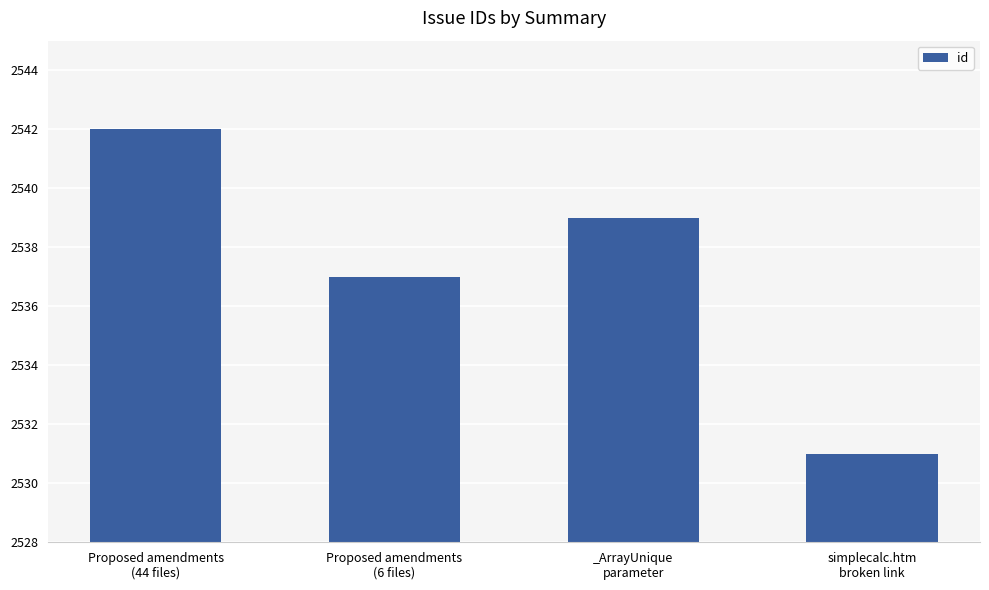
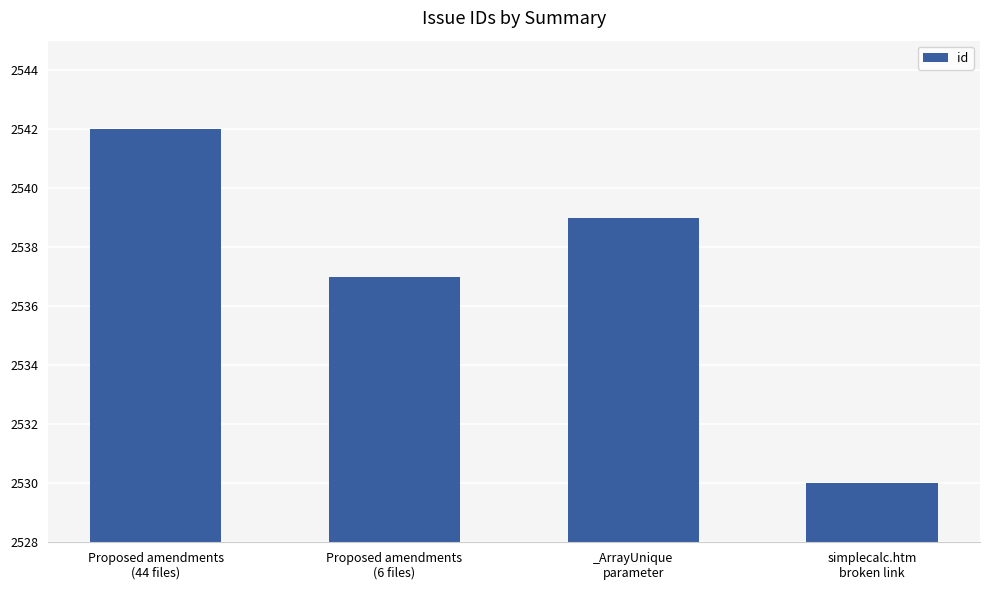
simplecalc.htm broken link: 2531 -> 2530
